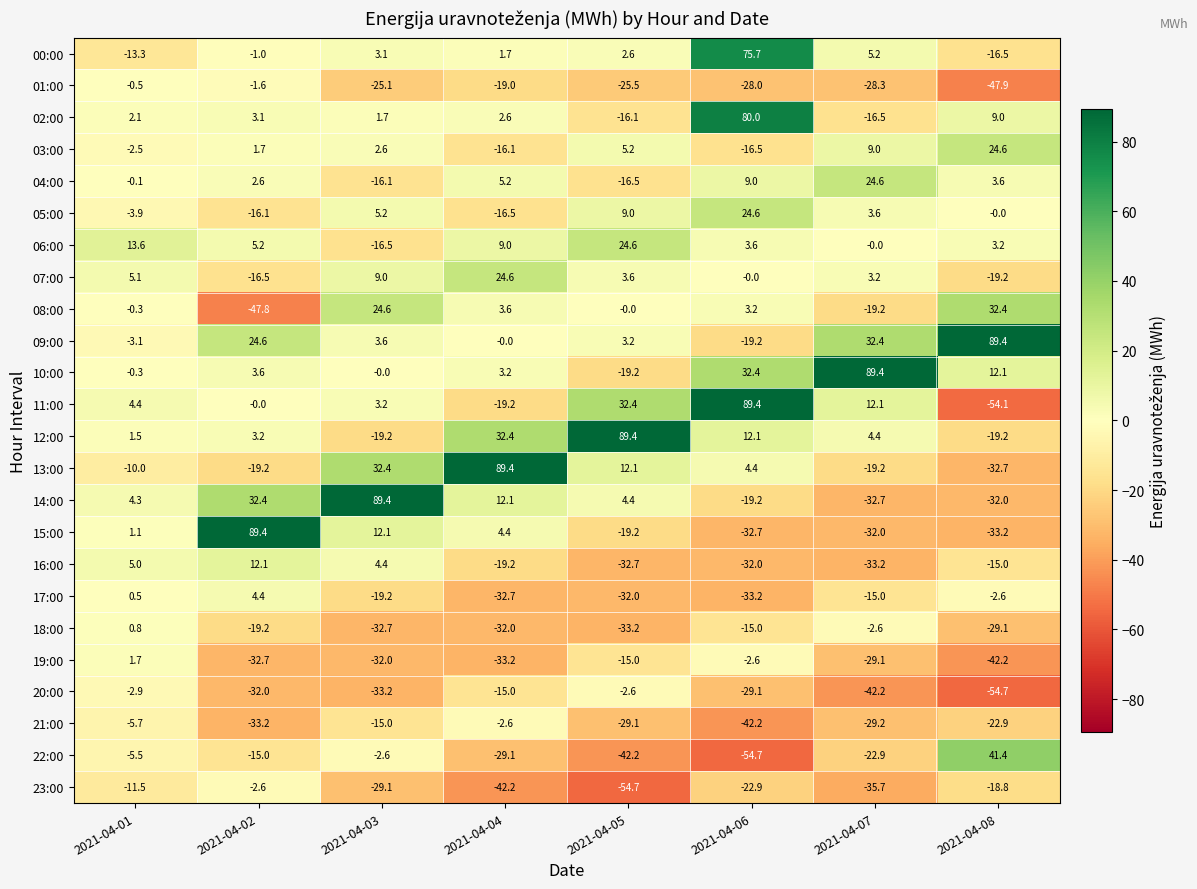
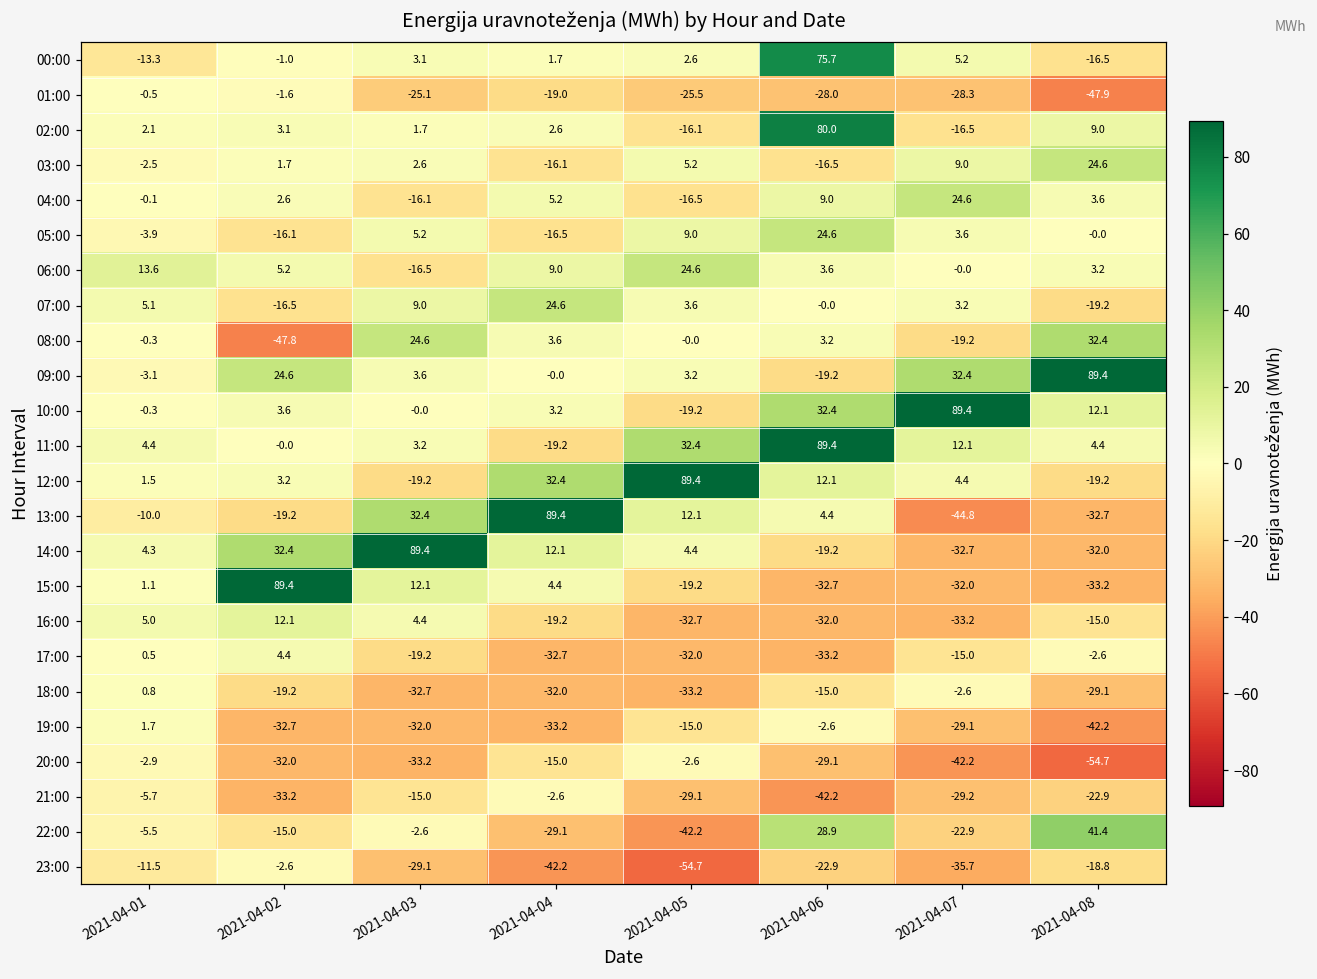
11:00, 2021-04-08: -54.1 -> 4.4
13:00, 2021-04-07: -19.2 -> -44.8
22:00, 2021-04-06: -54.7 -> 28.9
